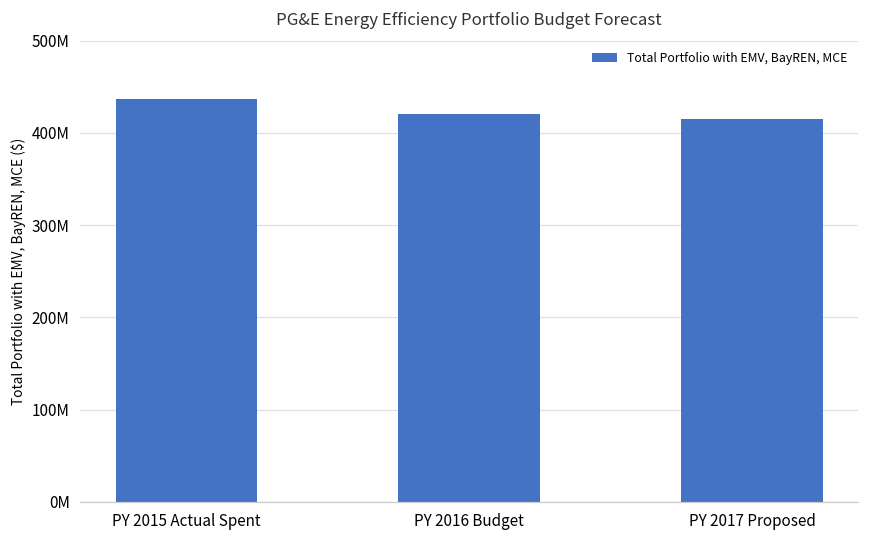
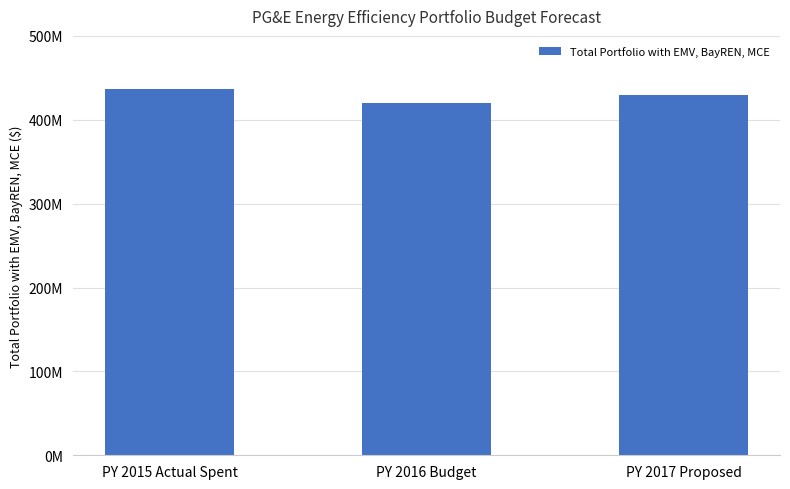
PY 2017 Proposed: 420000000 -> 430000000
